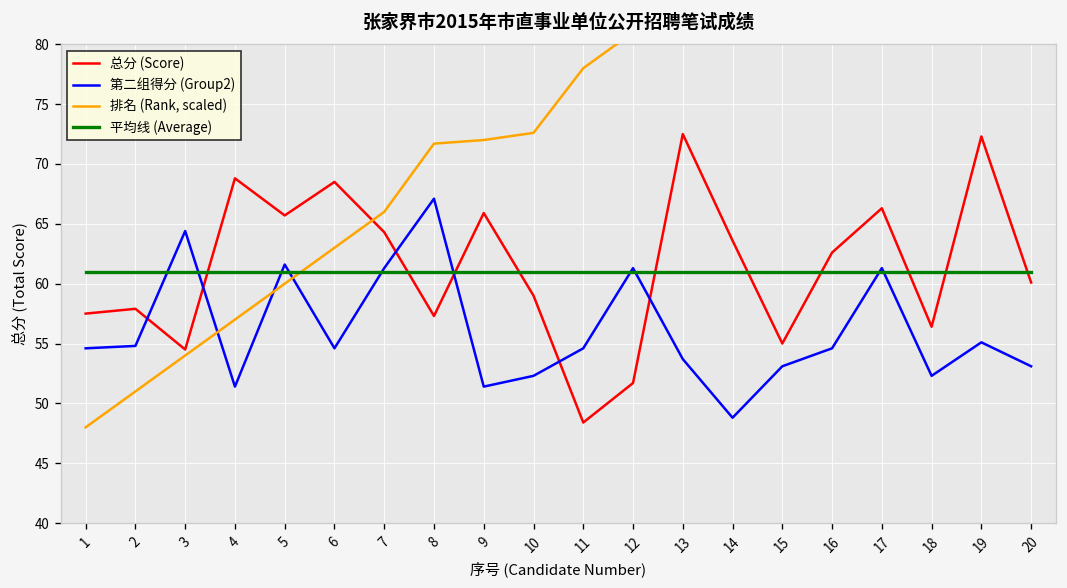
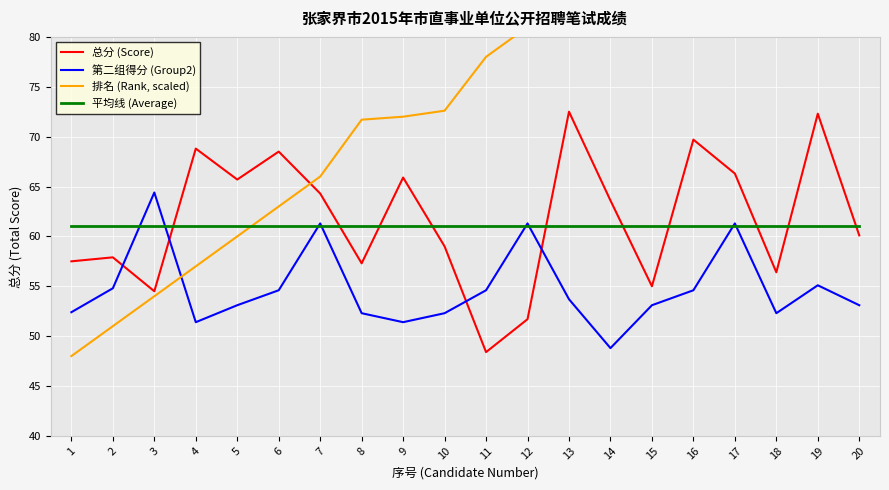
第二组得分 (Group2), 1: 55 -> 52
第二组得分 (Group2), 5: 62 -> 53
第二组得分 (Group2), 8: 67 -> 52
总分 (Score), 16: 63 -> 70
